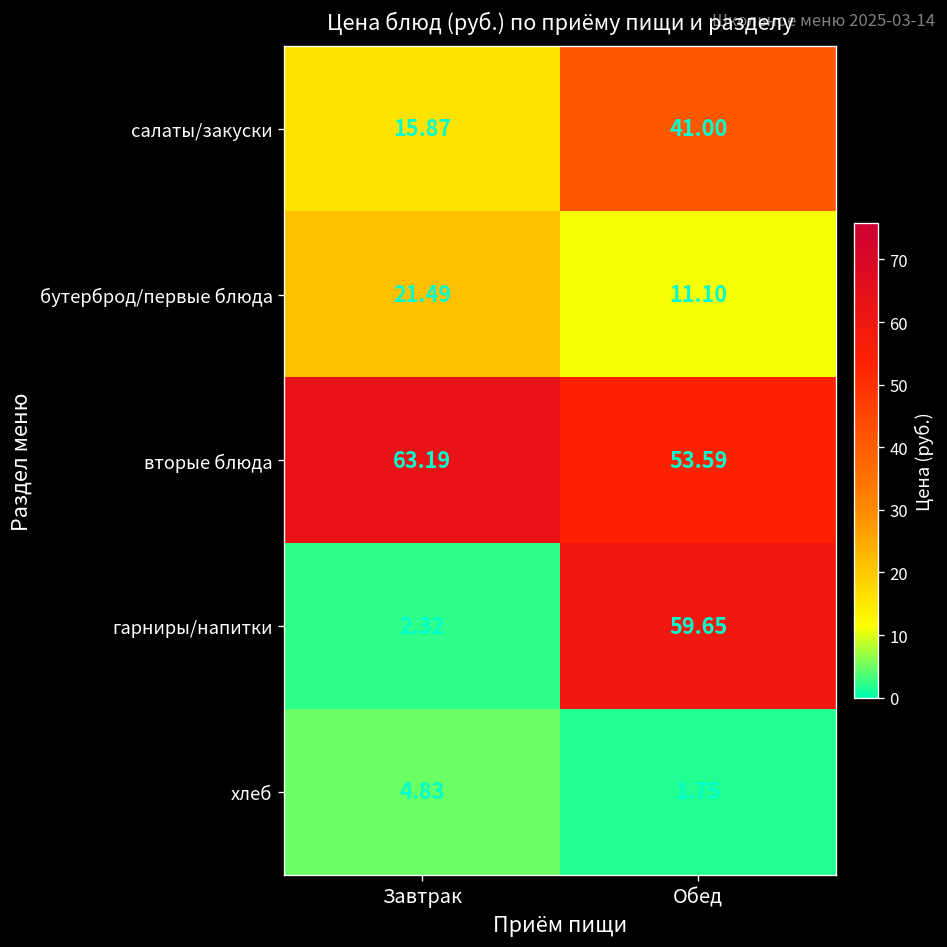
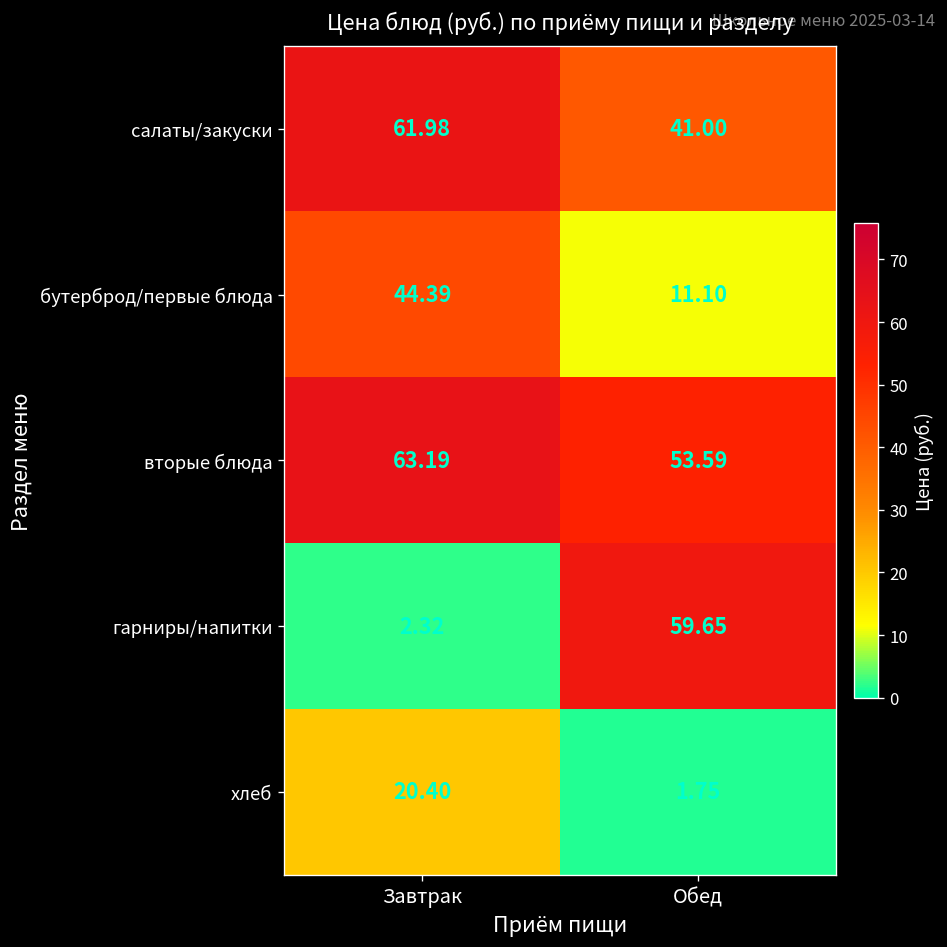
салаты/закуски, Завтрак: 15.87 -> 61.98
бутерброд/первые блюда, Завтрак: 21.49 -> 44.39
хлеб, Завтрак: 4.83 -> 20.40
